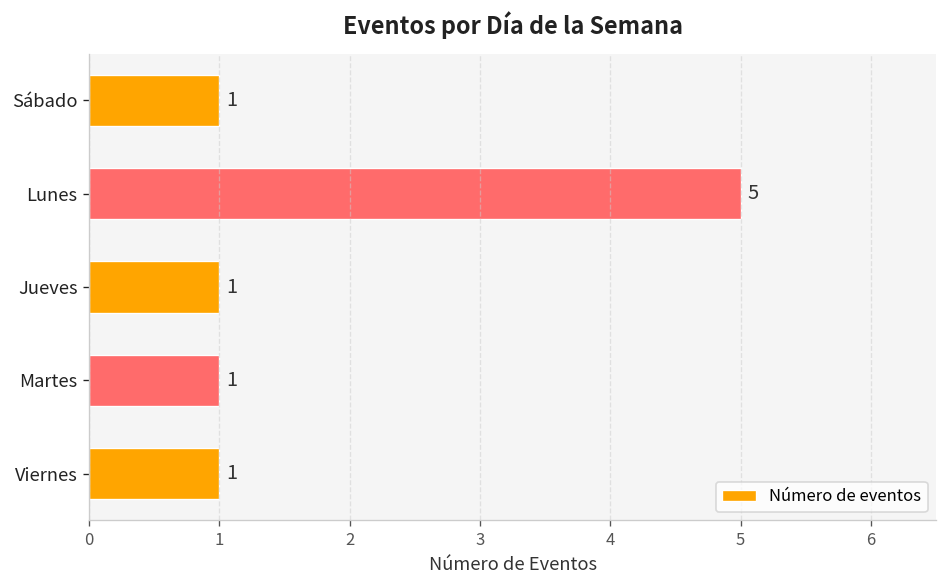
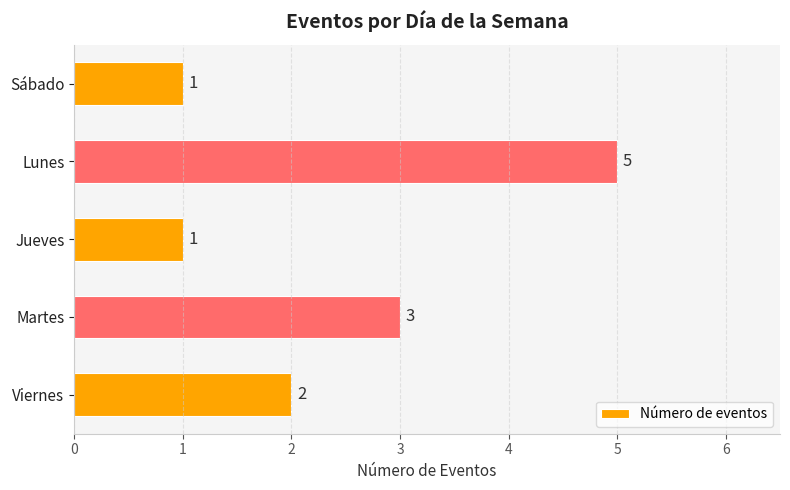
Martes: 1 -> 3
Viernes: 1 -> 2
